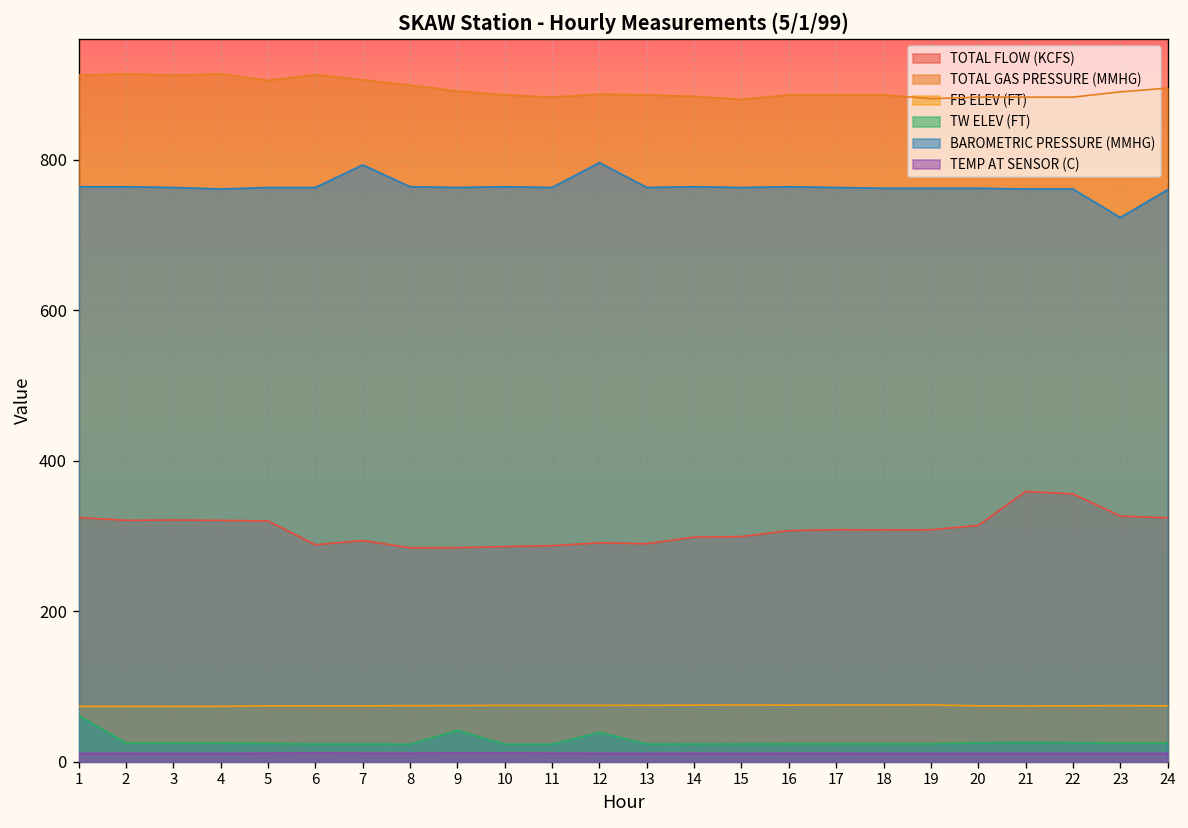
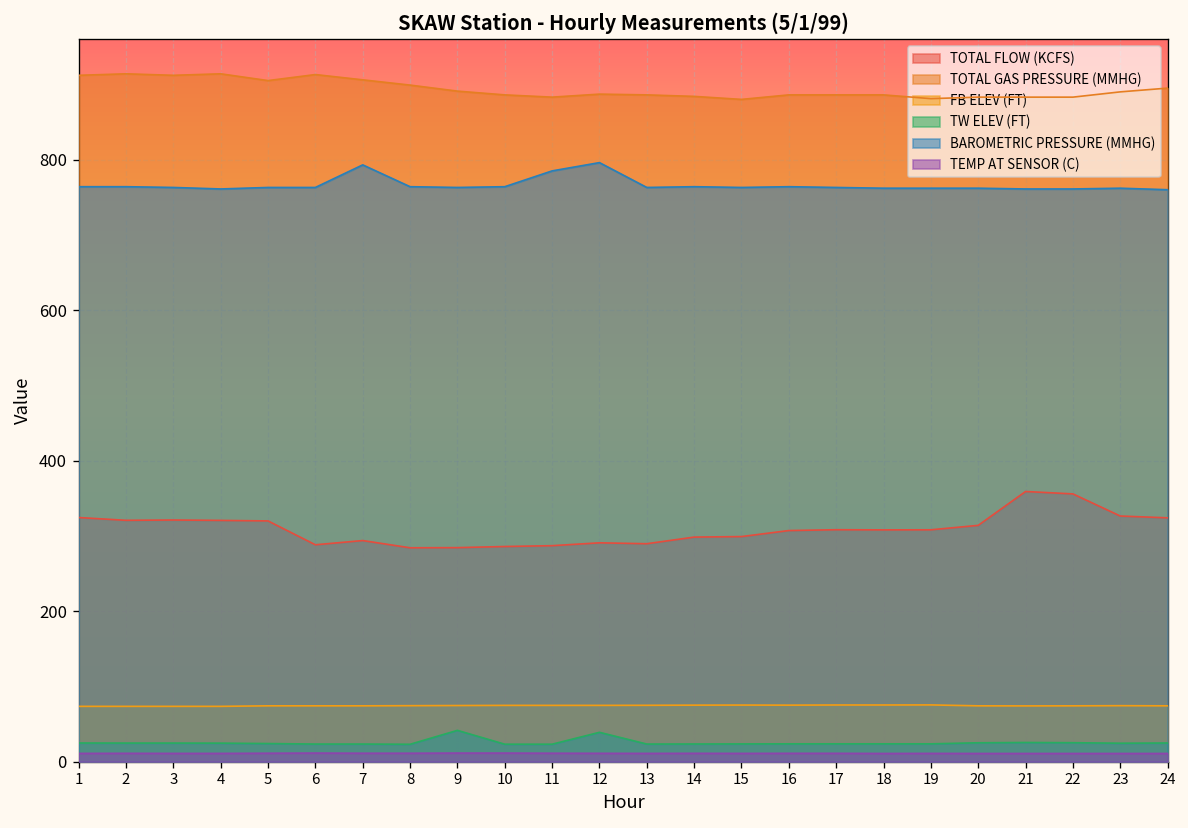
TW ELEV (FT), 1: 60 -> 20
BAROMETRIC PRESSURE (MMHG), 11: 760 -> 790
BAROMETRIC PRESSURE (MMHG), 23: 720 -> 760
